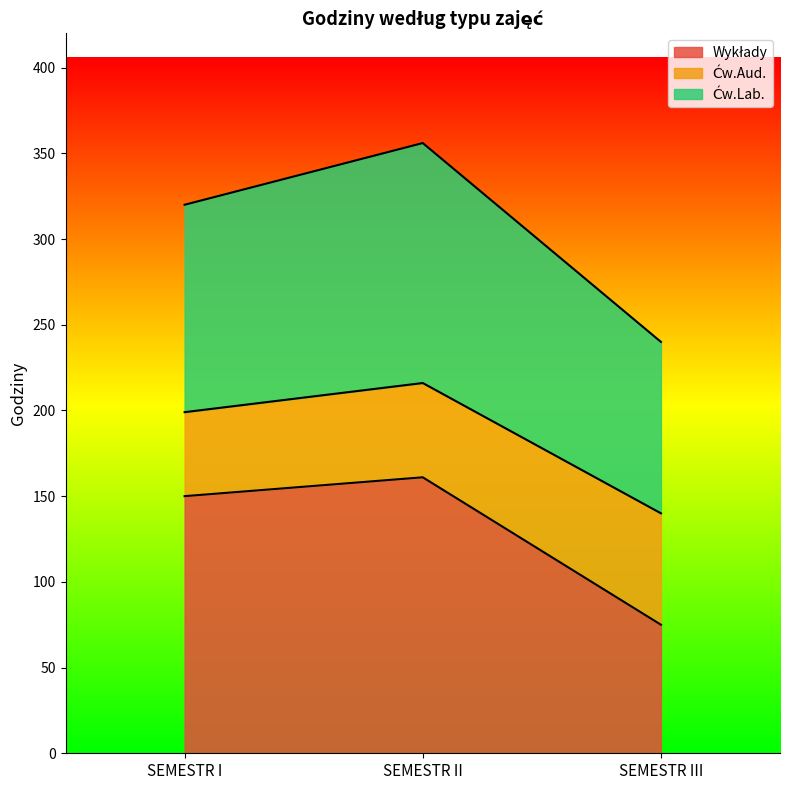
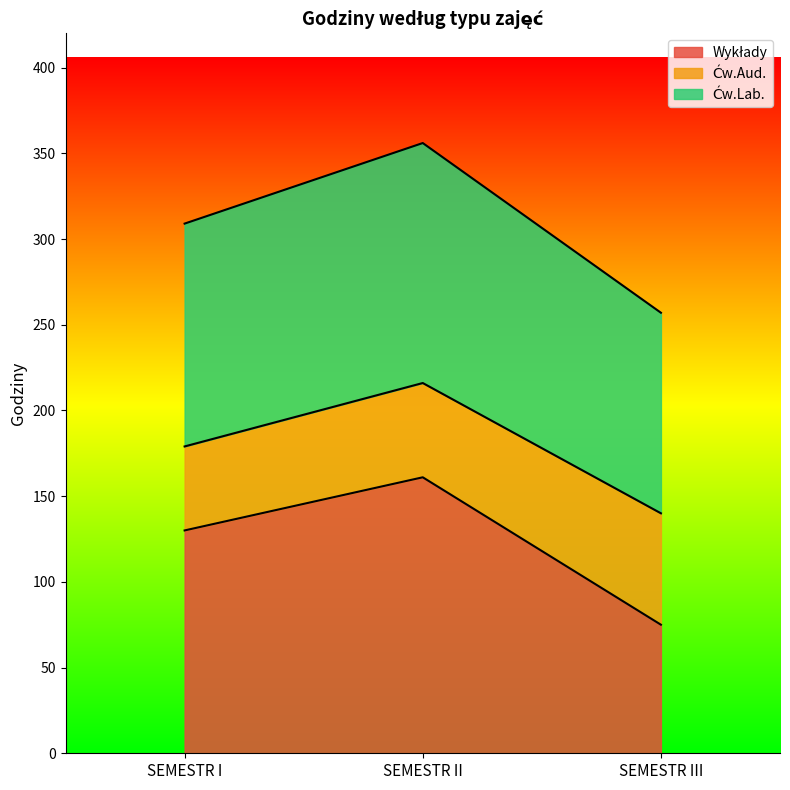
Wykłady, SEMESTR I: 150 -> 130
Ćw.Lab., SEMESTR I: 121 -> 130
Ćw.Lab., SEMESTR III: 100 -> 117
